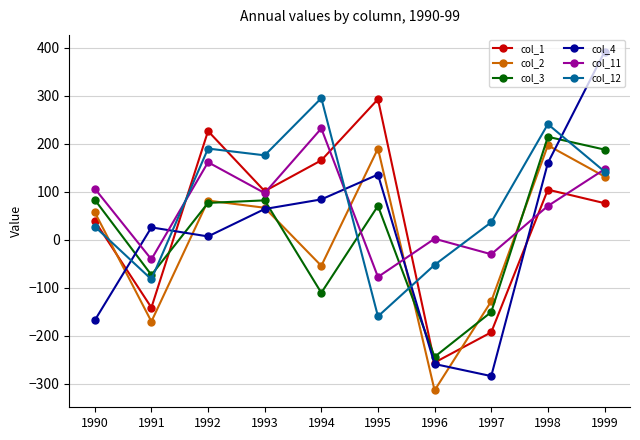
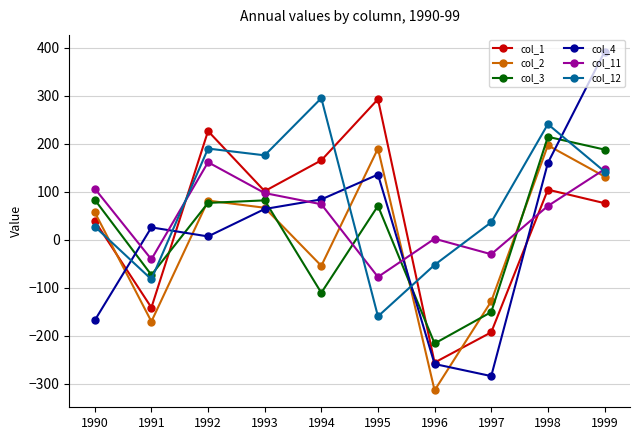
col_11, 1994: 230 -> 70
col_3, 1996: -240 -> -220
